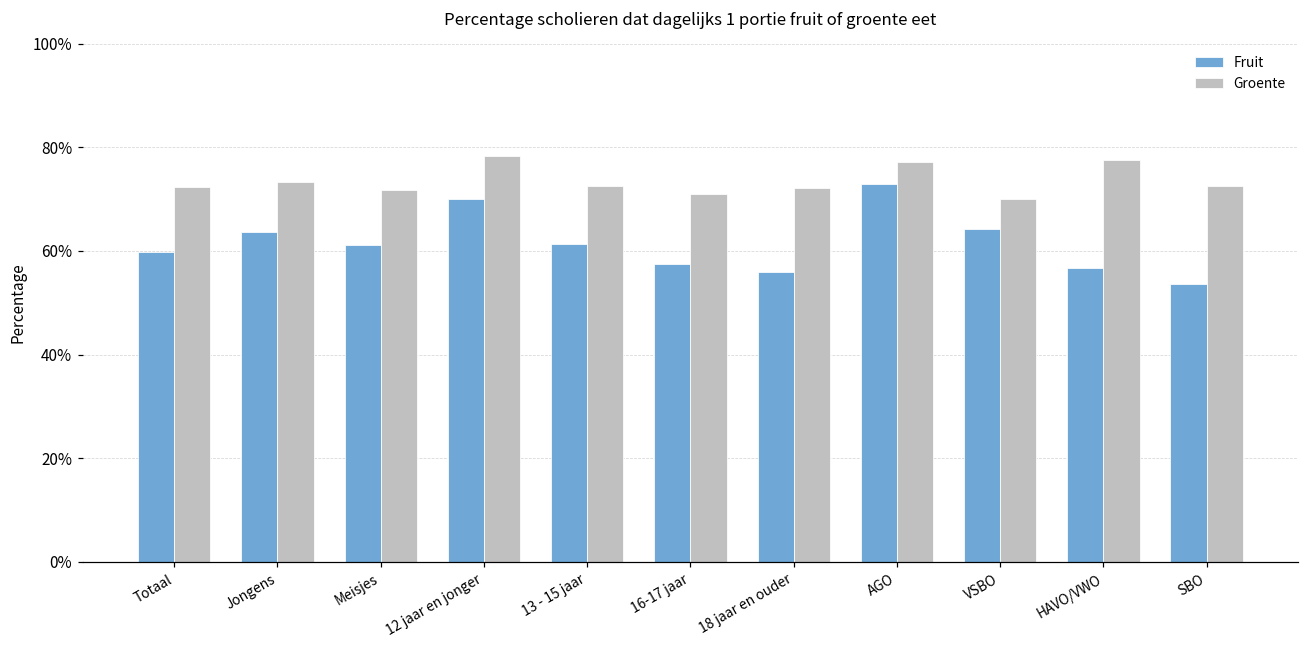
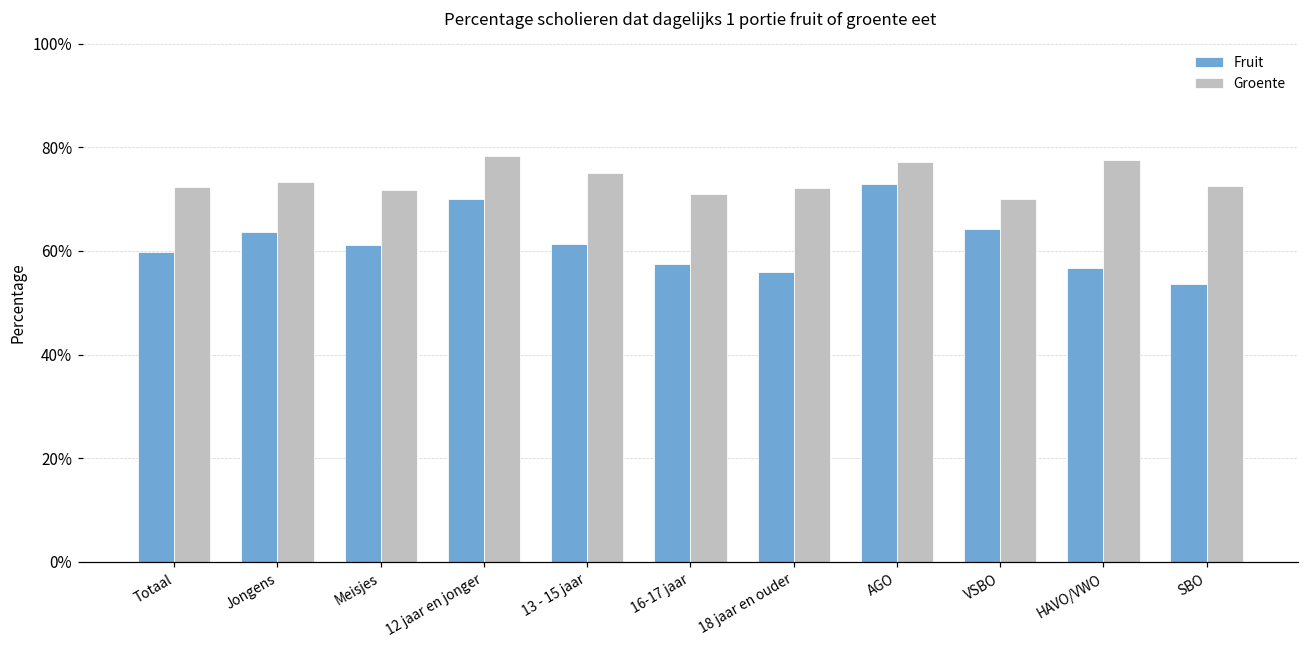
Groente, 13 - 15 jaar: 73% -> 75%
